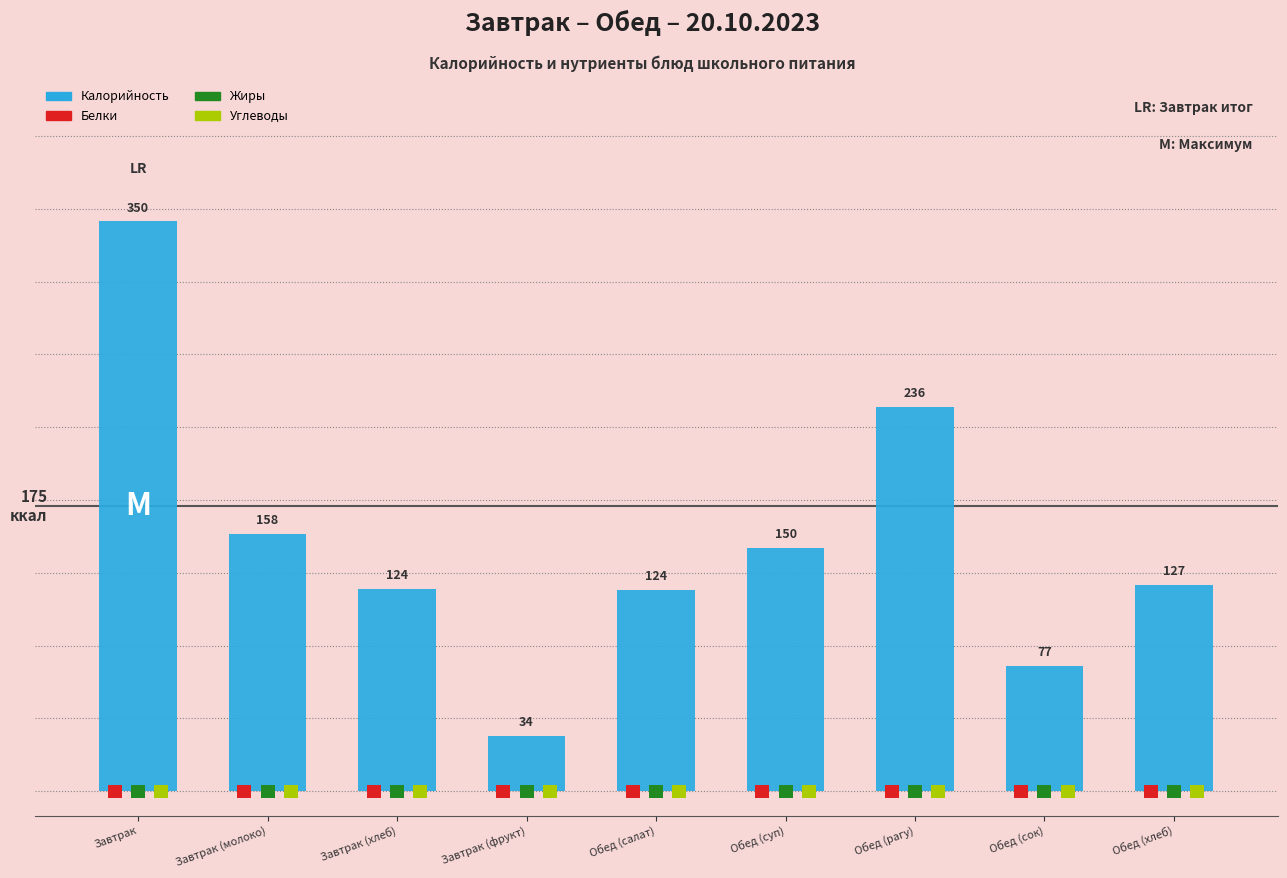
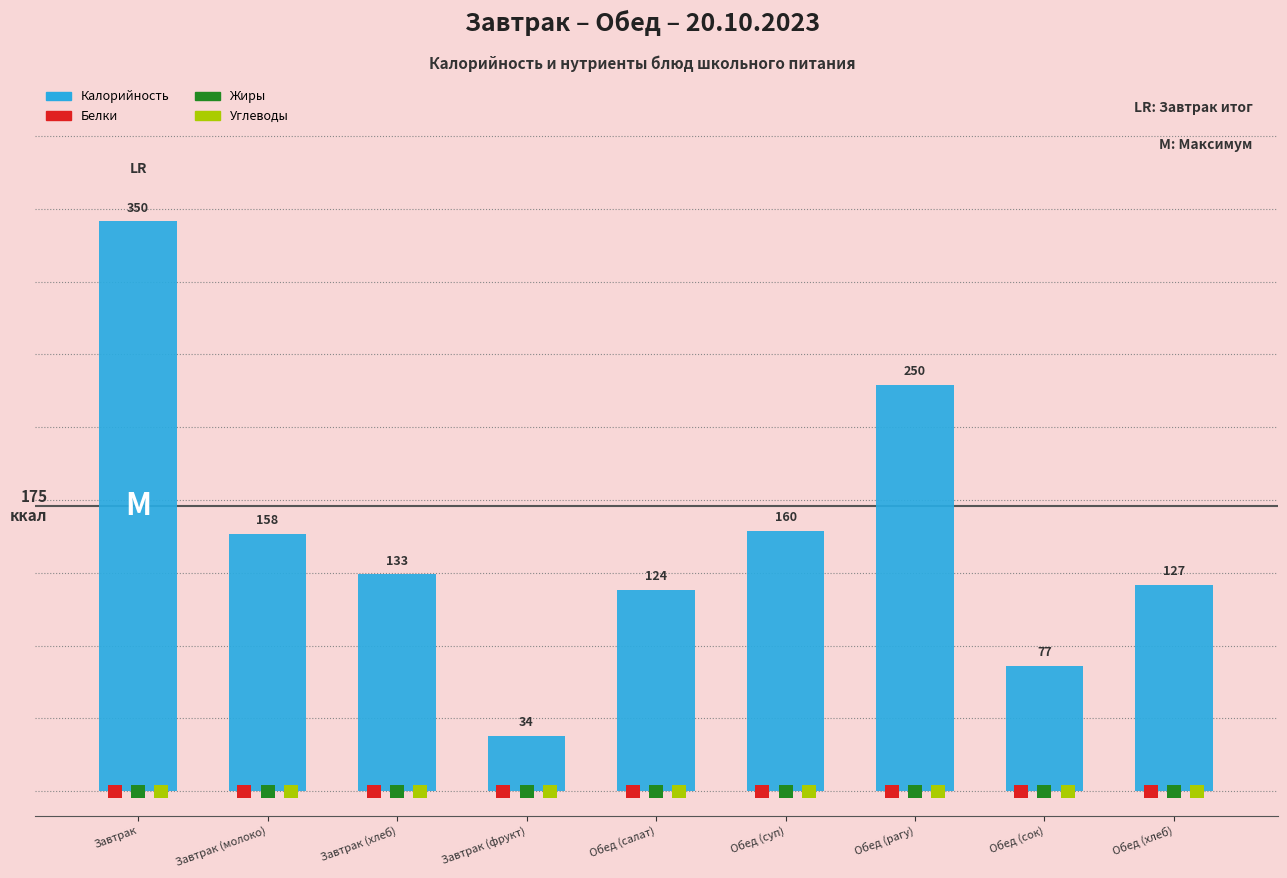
Калорийность, Завтрак (хлеб): 124 -> 133
Калорийность, Обед (суп): 150 -> 160
Калорийность, Обед (рагу): 236 -> 250
